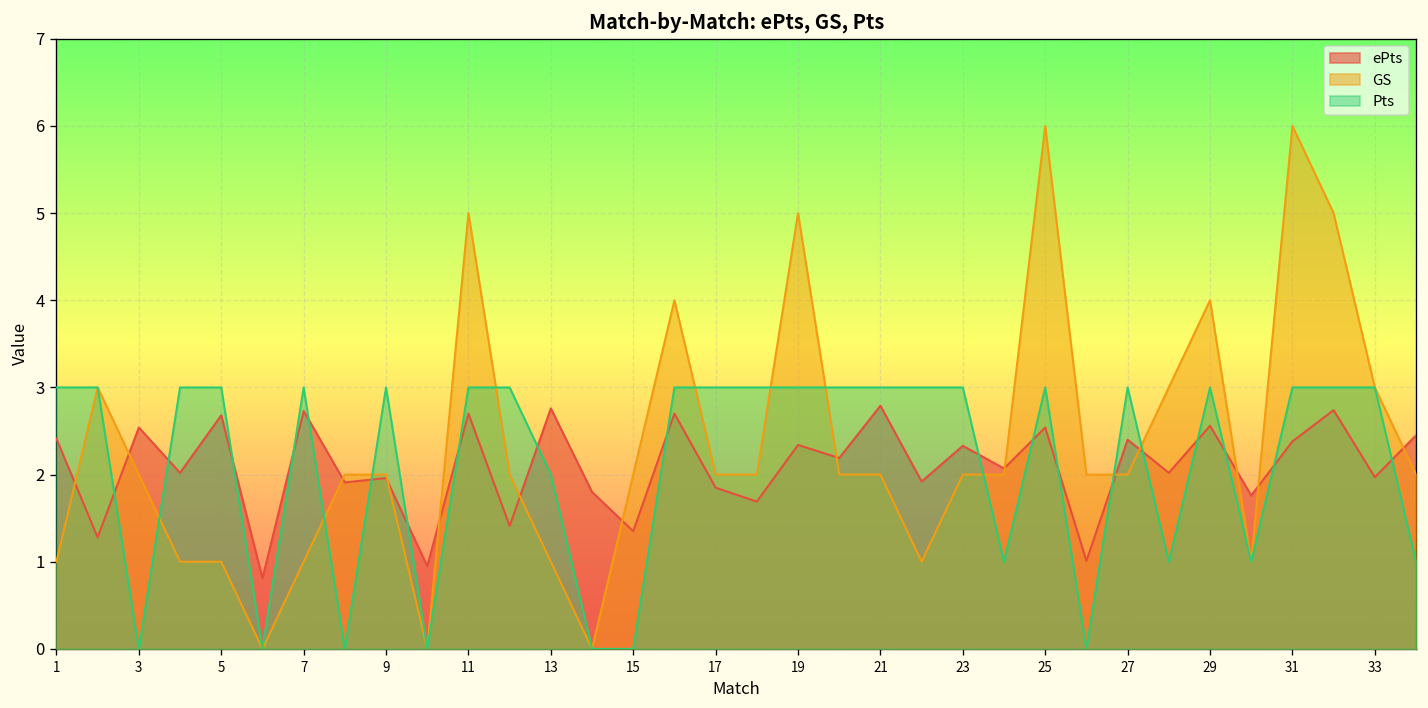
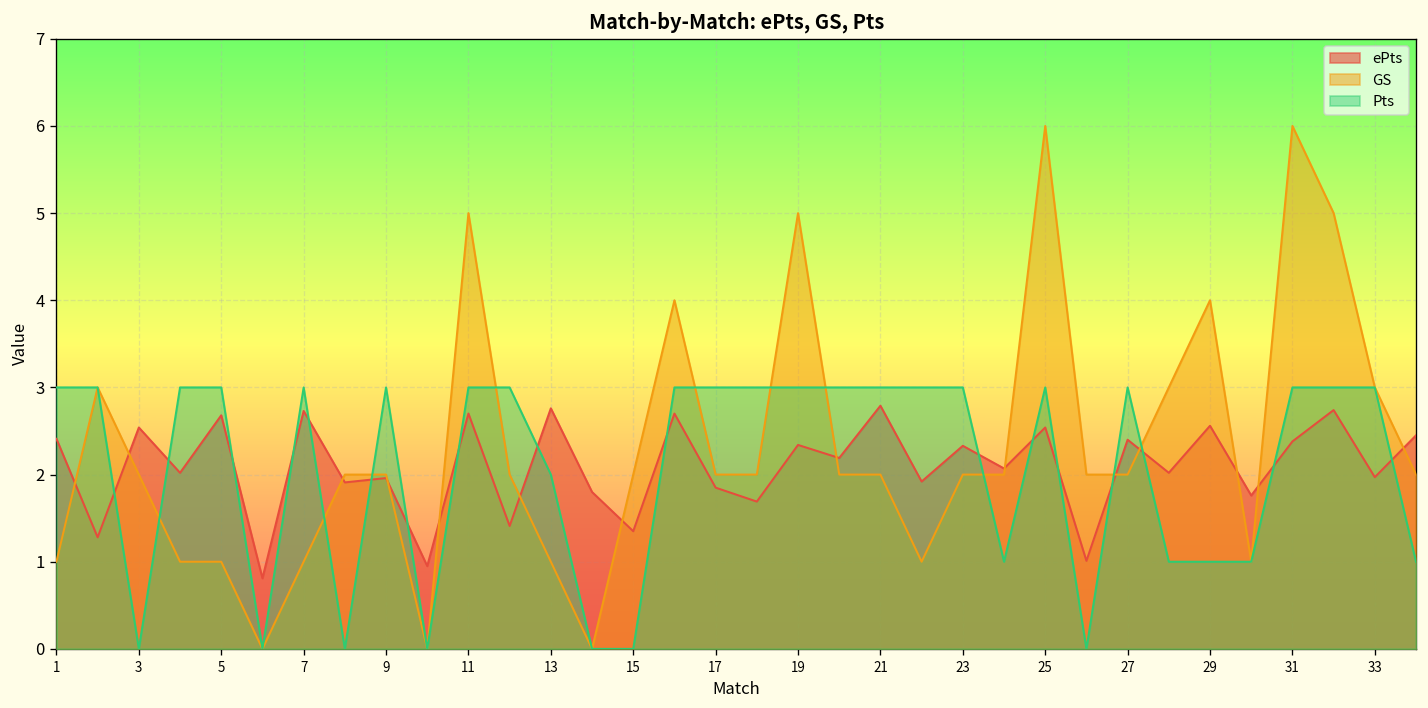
Pts, 29: 3 -> 1
